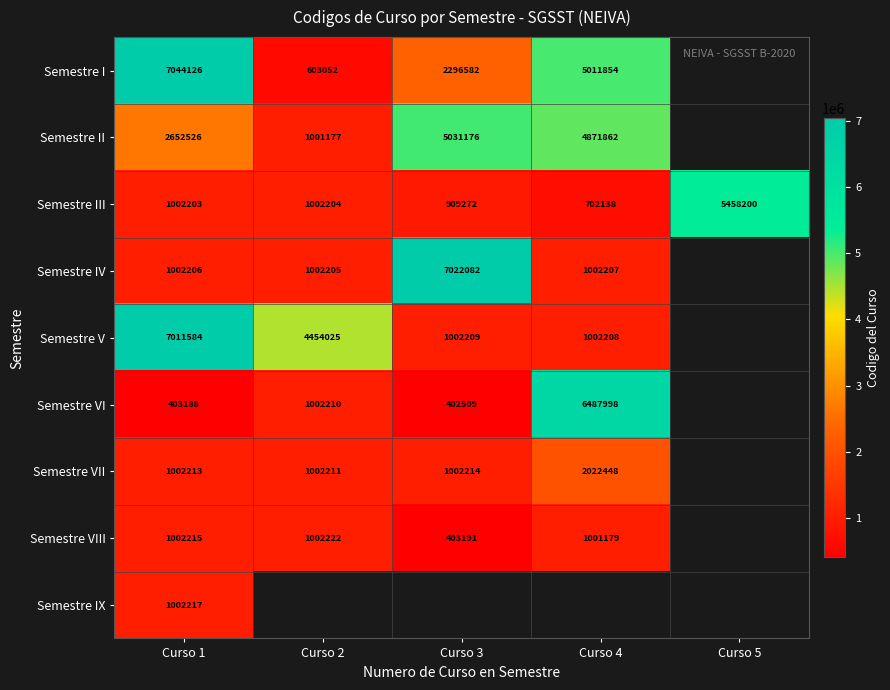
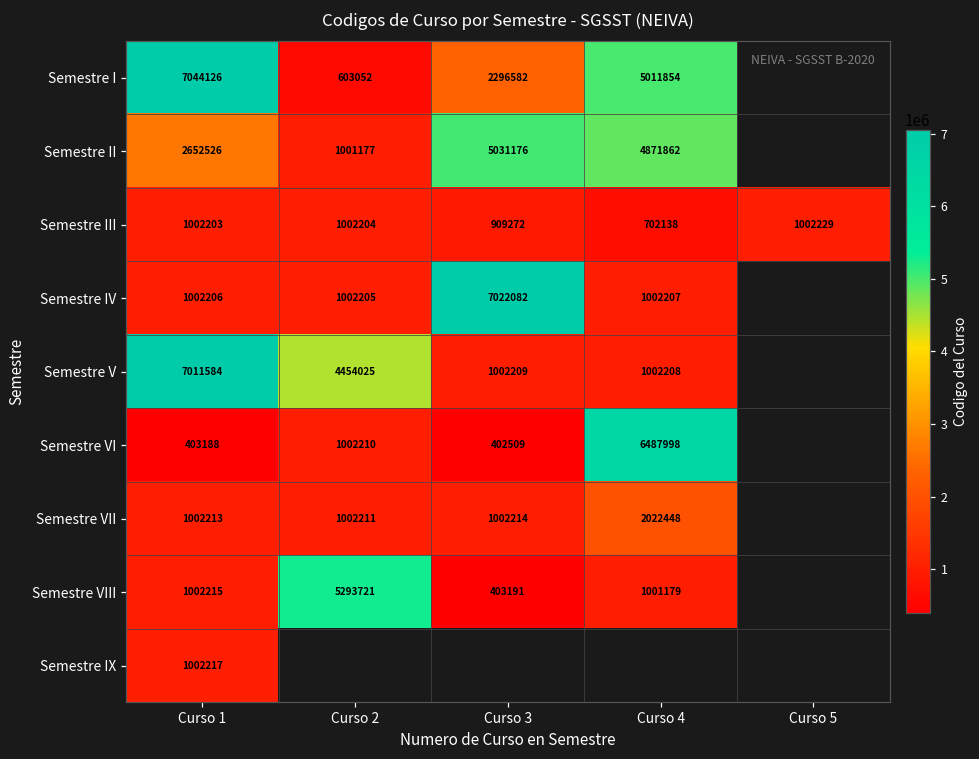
Semestre III, Curso 5: 5458200 -> 1002229
Semestre VIII, Curso 2: 1002222 -> 5293721
